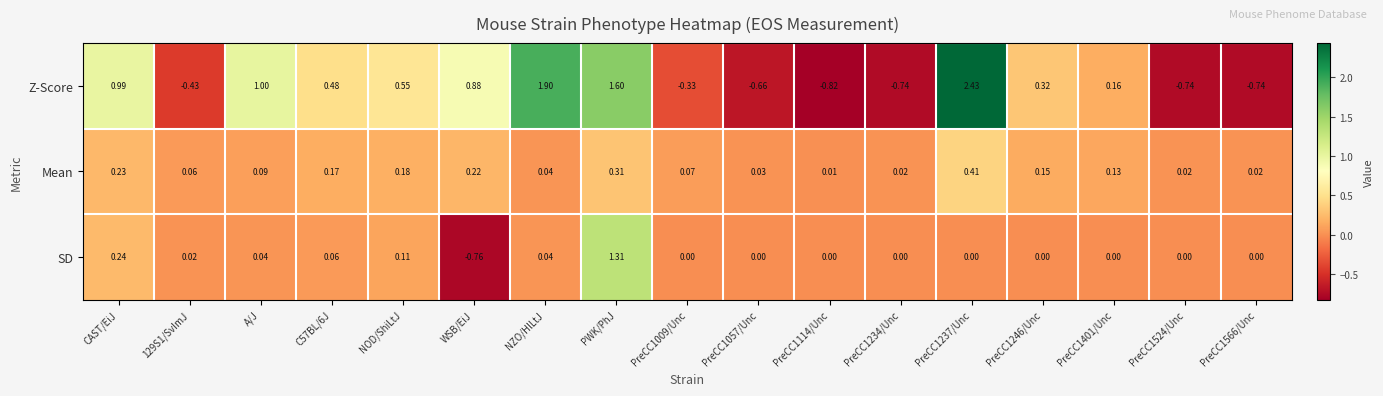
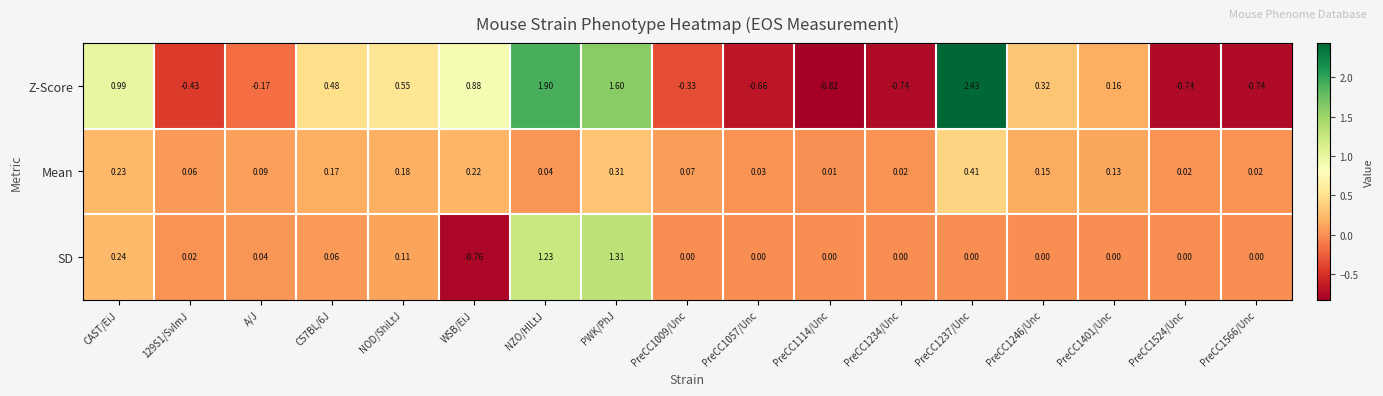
Z-Score, A/J: 1.00 -> -0.17
SD, NZO/HlLtJ: 0.04 -> 1.23
